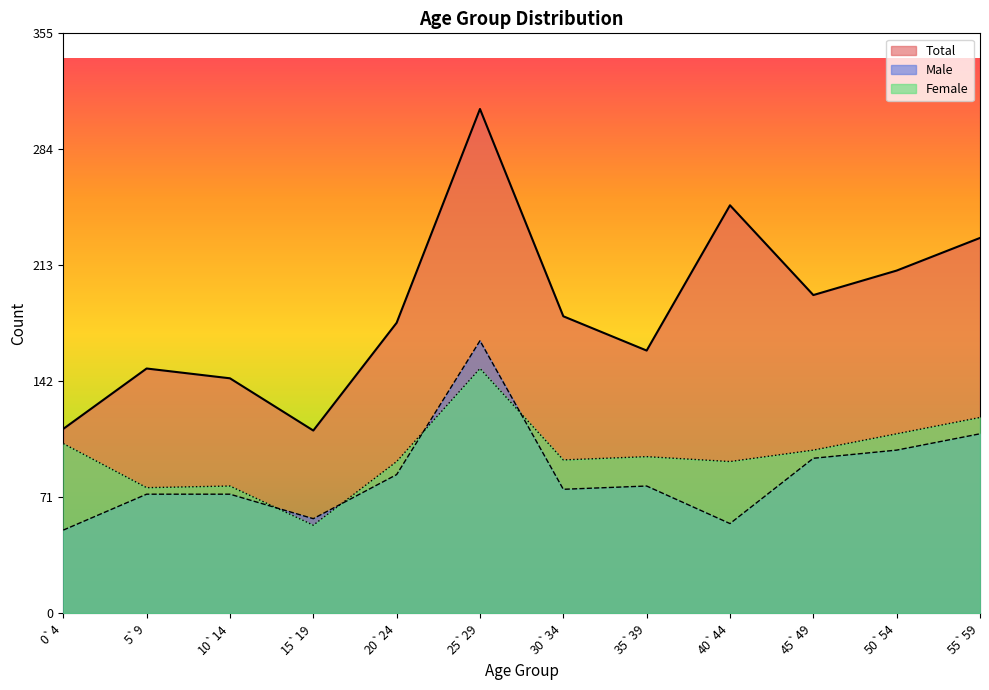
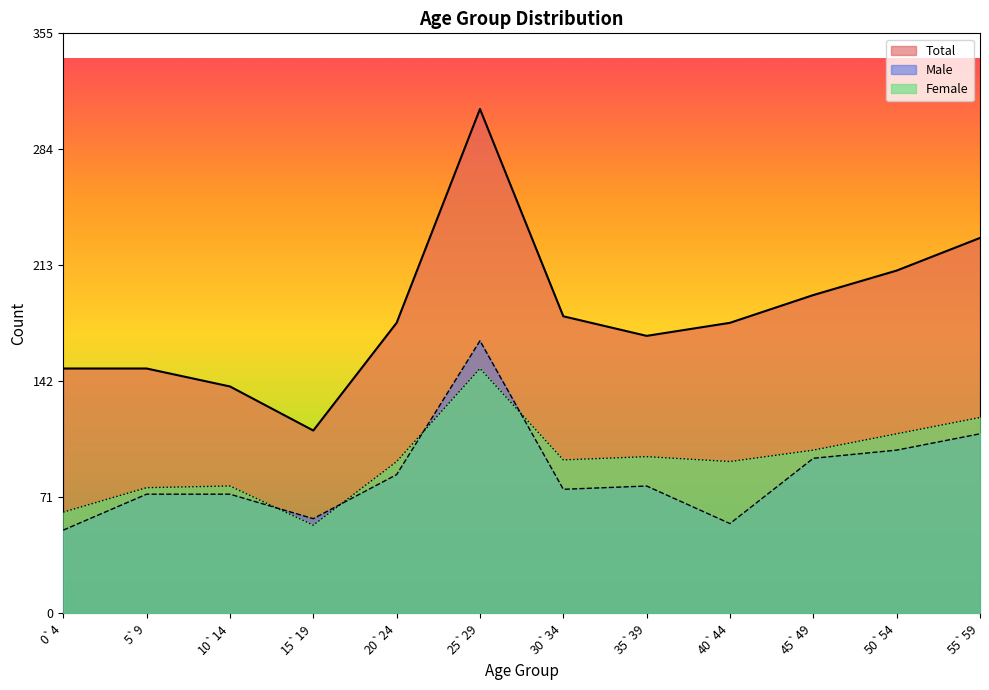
Total, 0`4: 113 -> 150
Female, 0`4: 104 -> 62
Total, 10`14: 144 -> 139
Total, 35`39: 161 -> 170
Total, 40`44: 250 -> 178
